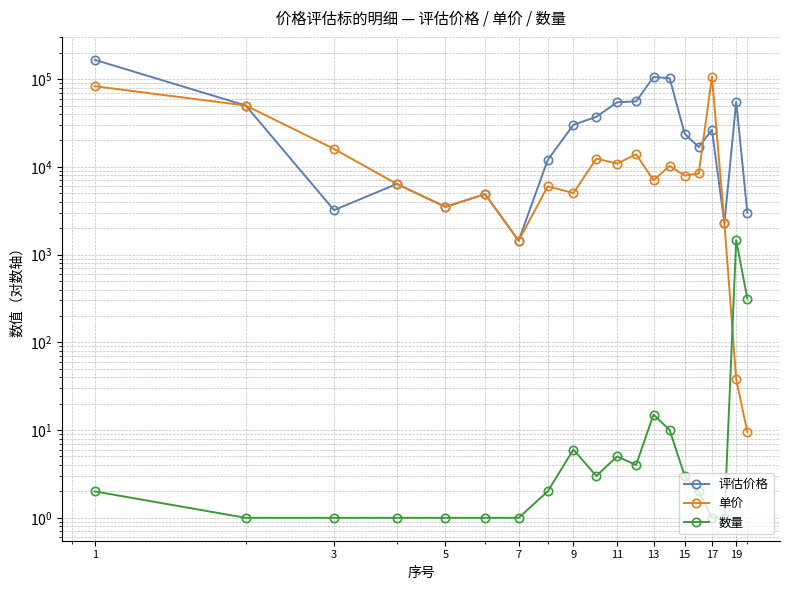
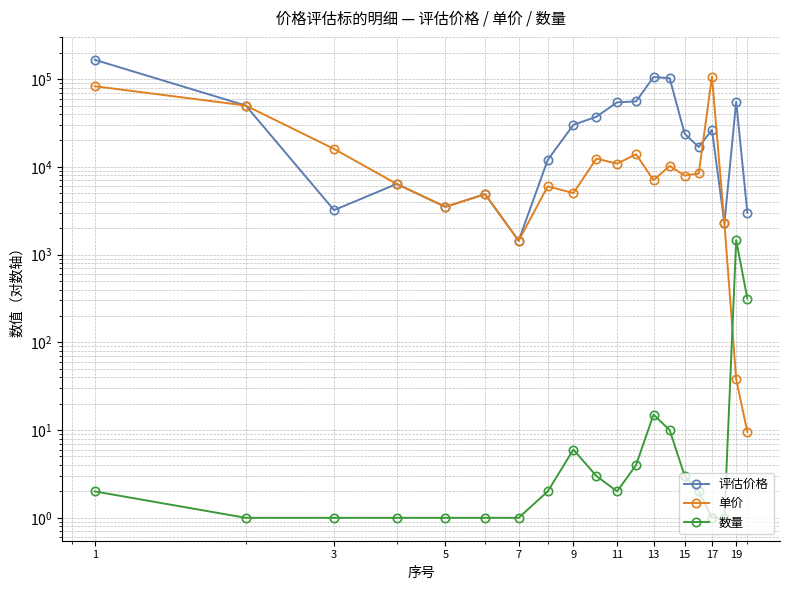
数量, 11: 5 -> 2
